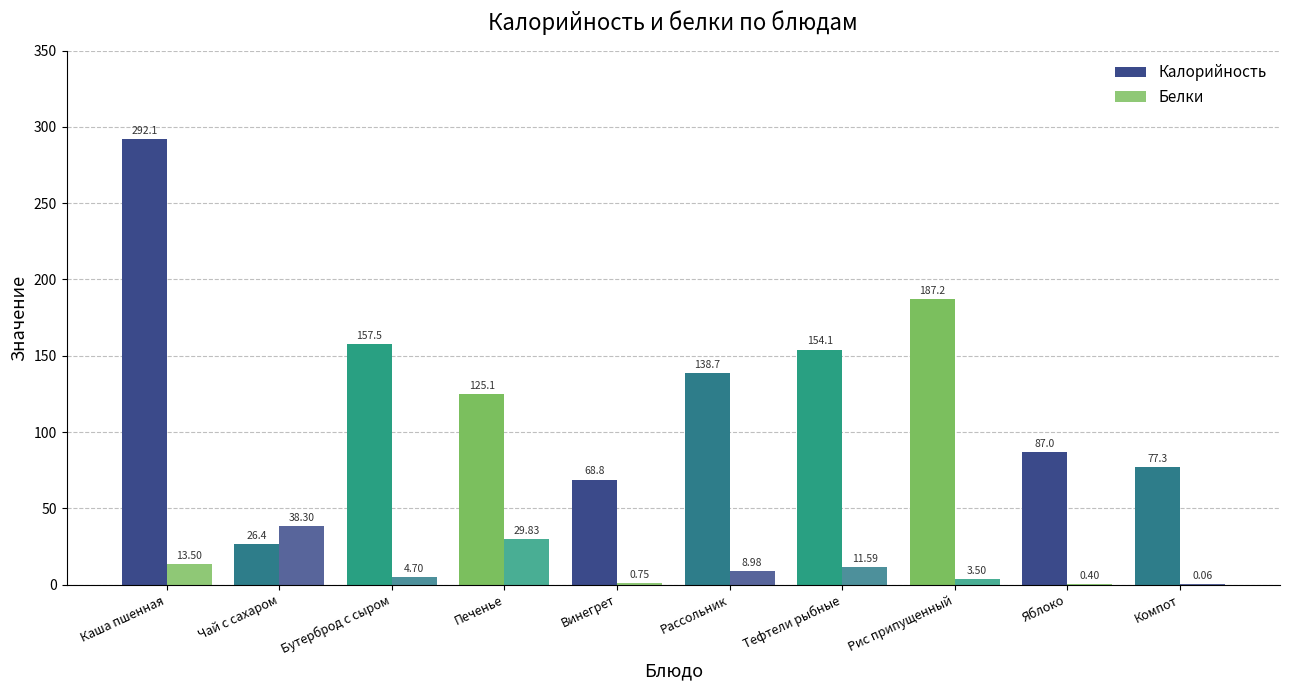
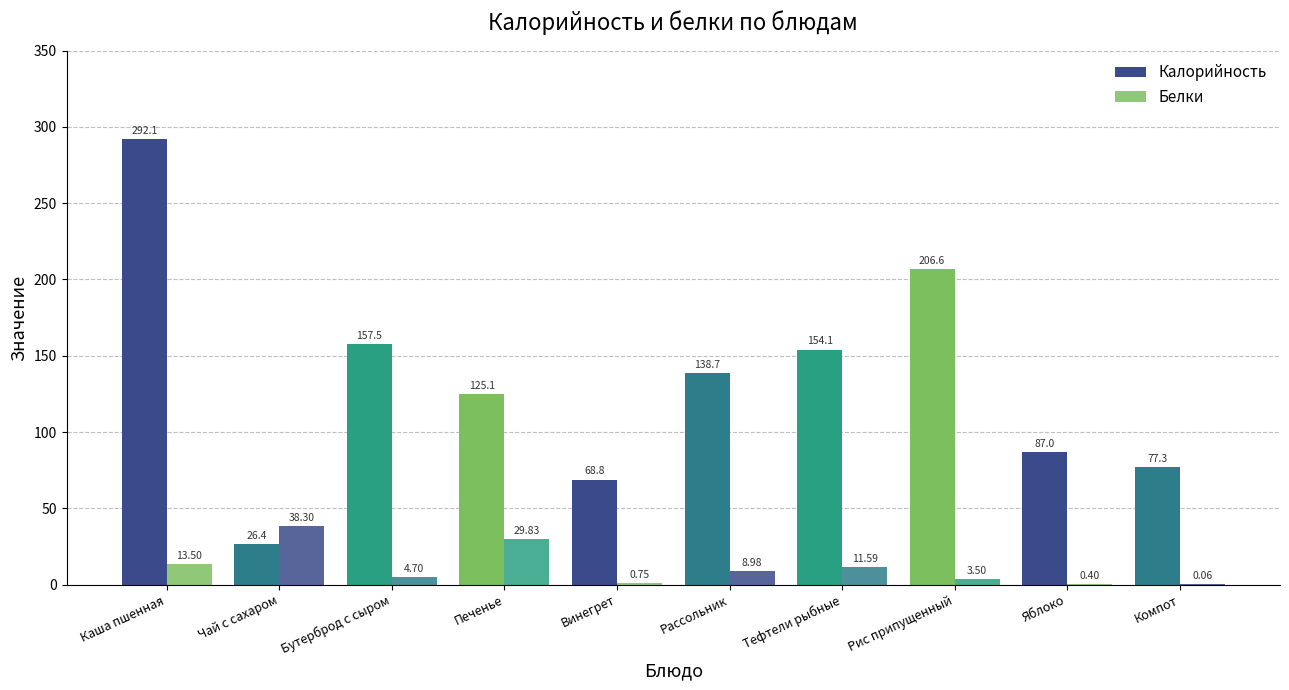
Калорийность, Рис припущенный: 187.2 -> 206.6
